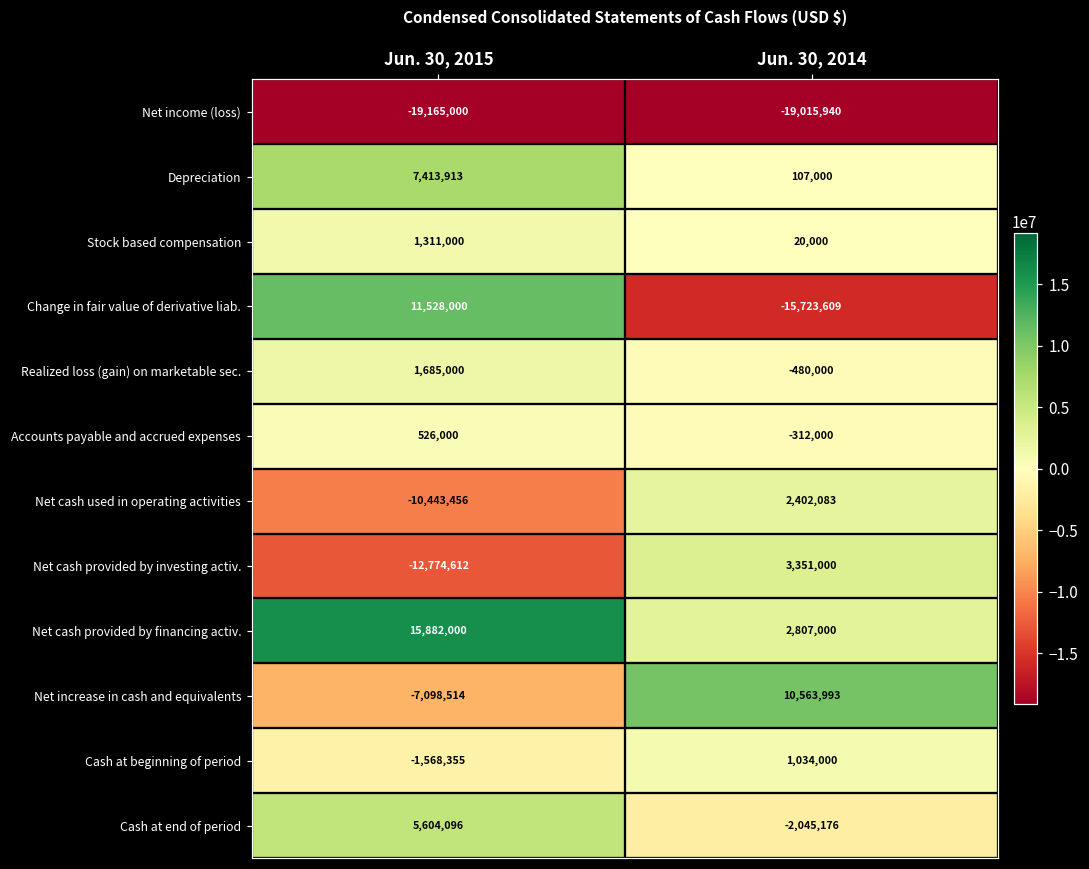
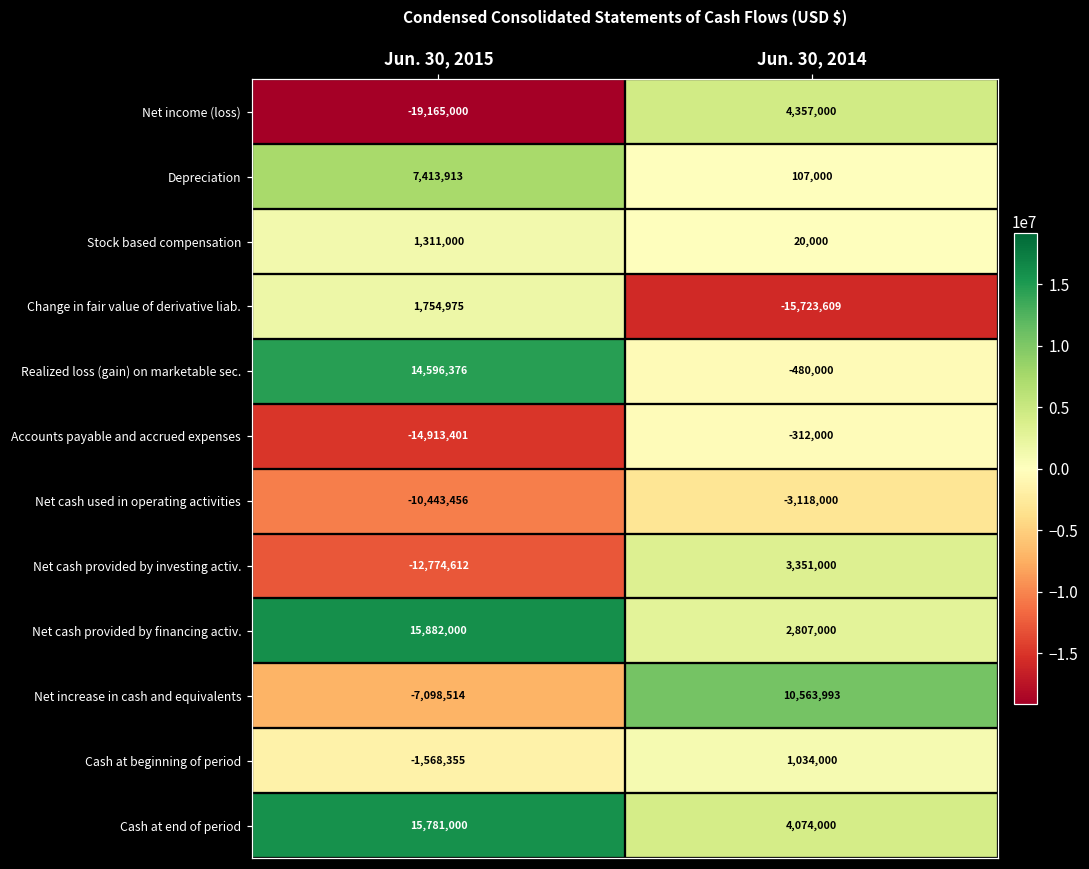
Net income (loss), Jun. 30, 2014: -19,015,940 -> 4,357,000
Change in fair value of derivative liab., Jun. 30, 2015: 11,528,000 -> 1,754,975
Realized loss (gain) on marketable sec., Jun. 30, 2015: 1,685,000 -> 14,596,376
Accounts payable and accrued expenses, Jun. 30, 2015: 526,000 -> -14,913,401
Net cash used in operating activities, Jun. 30, 2014: 2,402,083 -> -3,118,000
Cash at end of period, Jun. 30, 2015: 5,604,096 -> 15,781,000
Cash at end of period, Jun. 30, 2014: -2,045,176 -> 4,074,000
